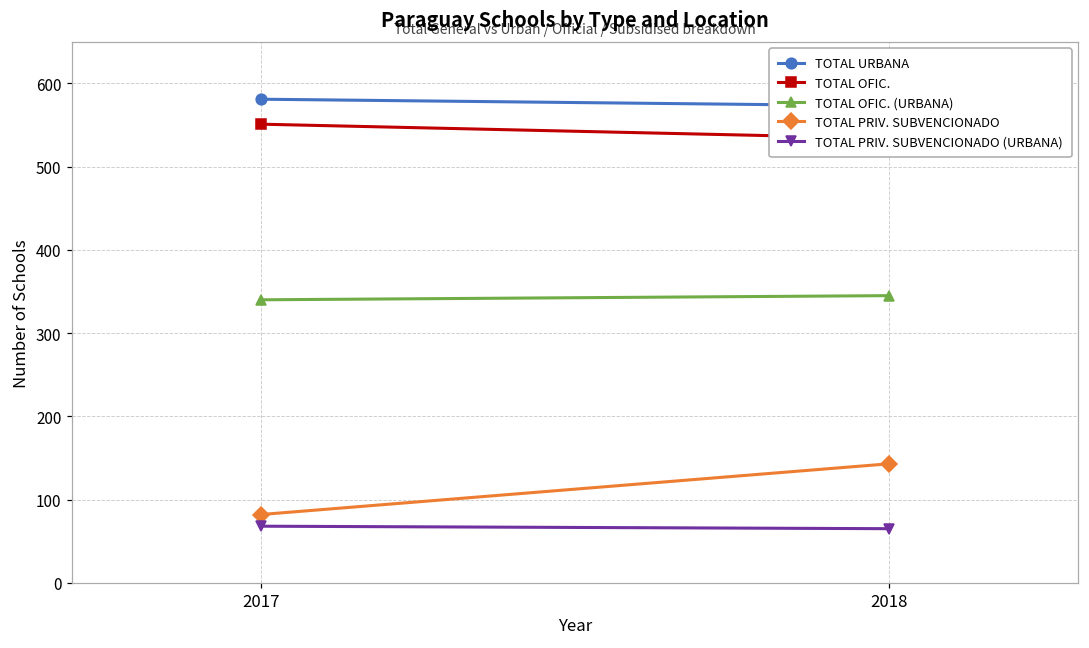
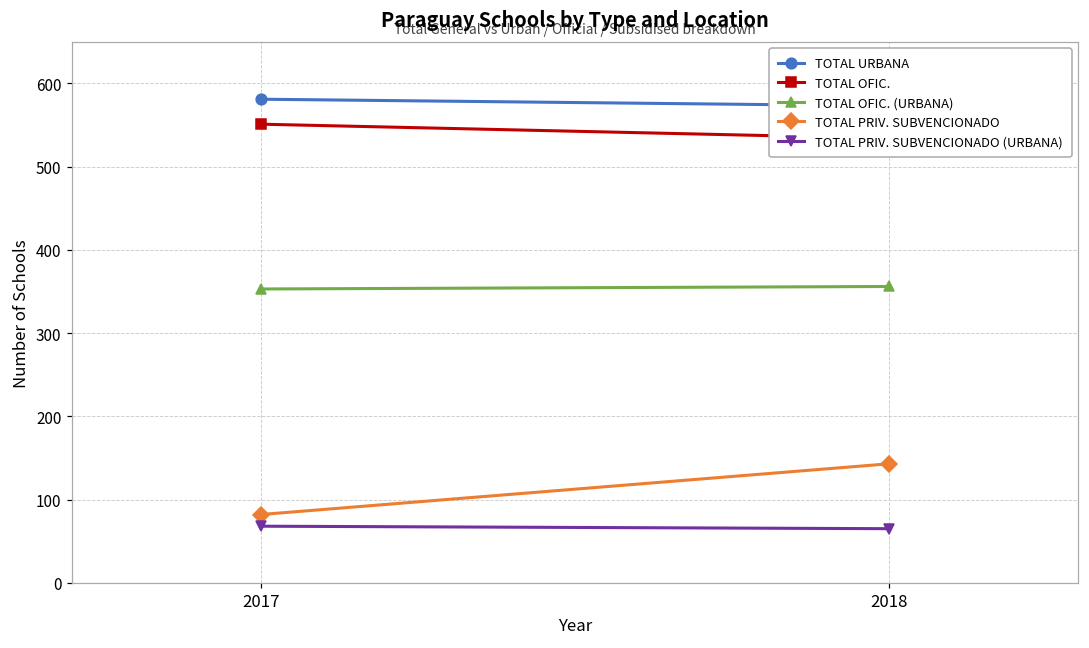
TOTAL OFIC. (URBANA), 2017: 340 -> 350
TOTAL OFIC. (URBANA), 2018: 350 -> 360
